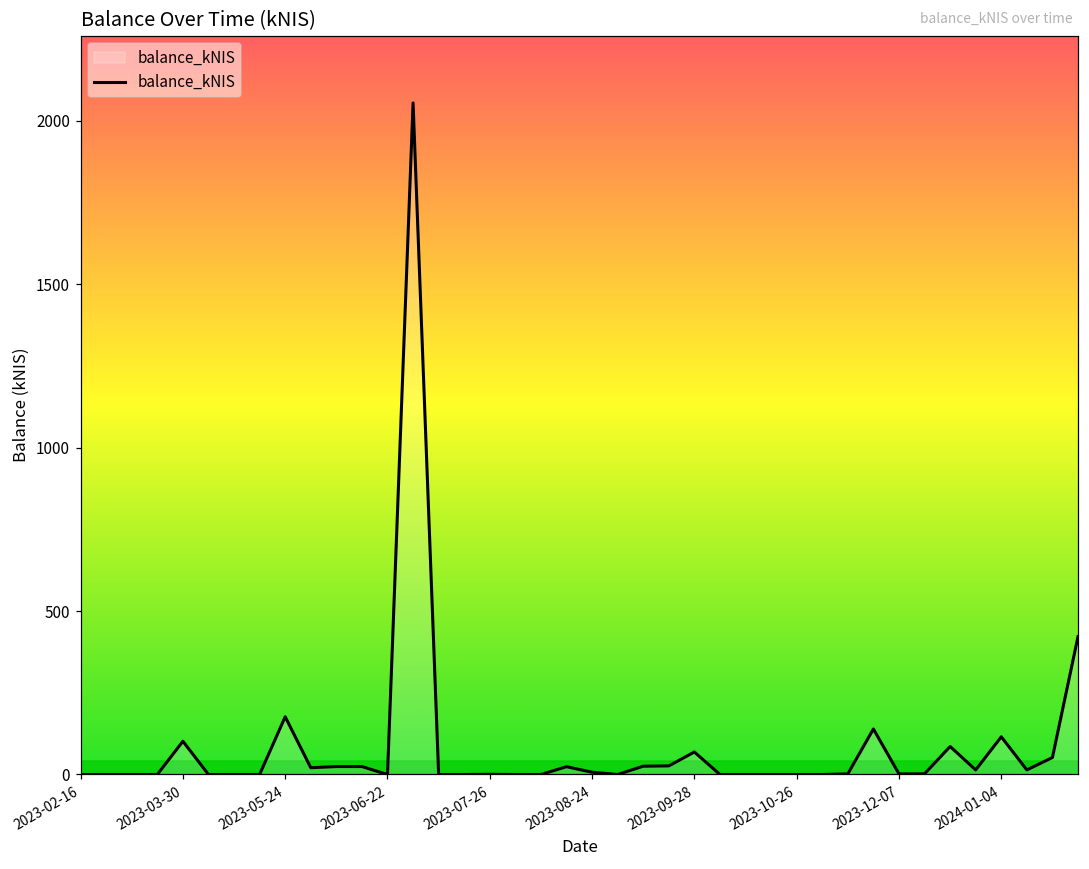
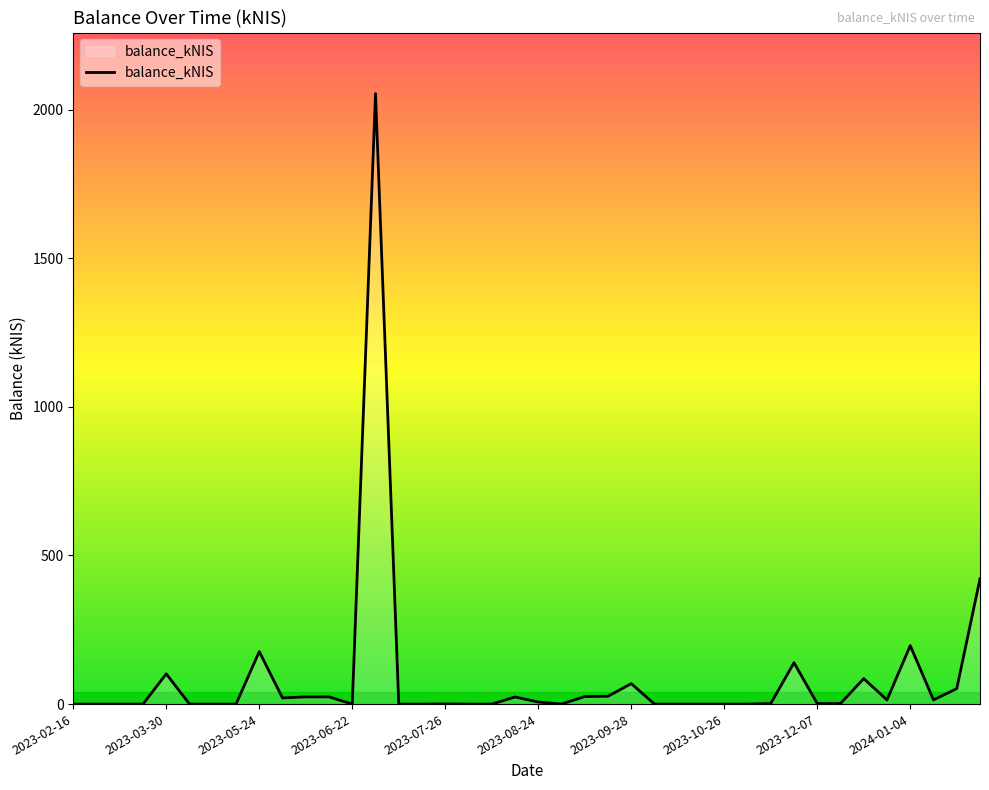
2024-01-04: 120 -> 200
